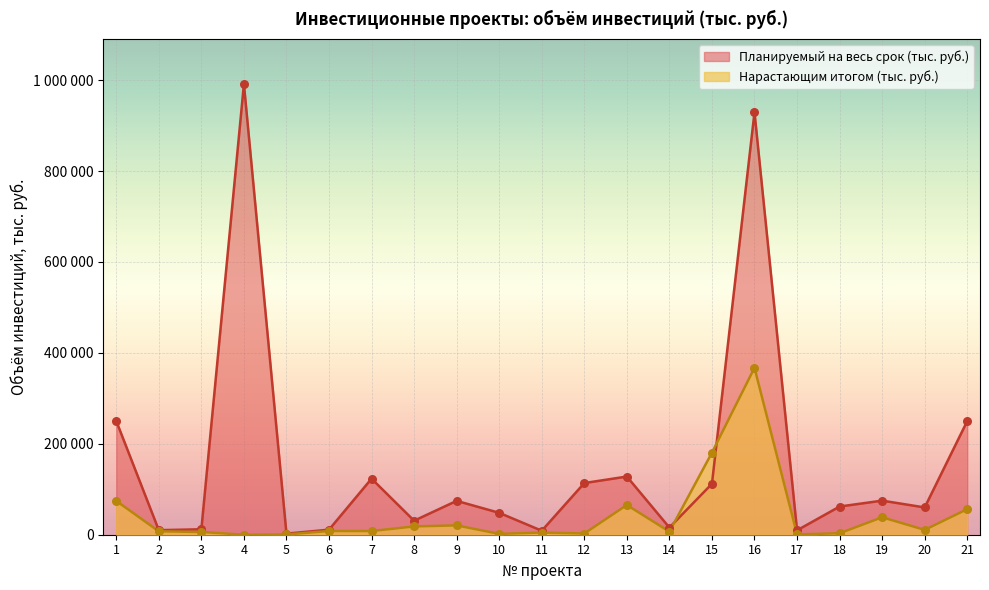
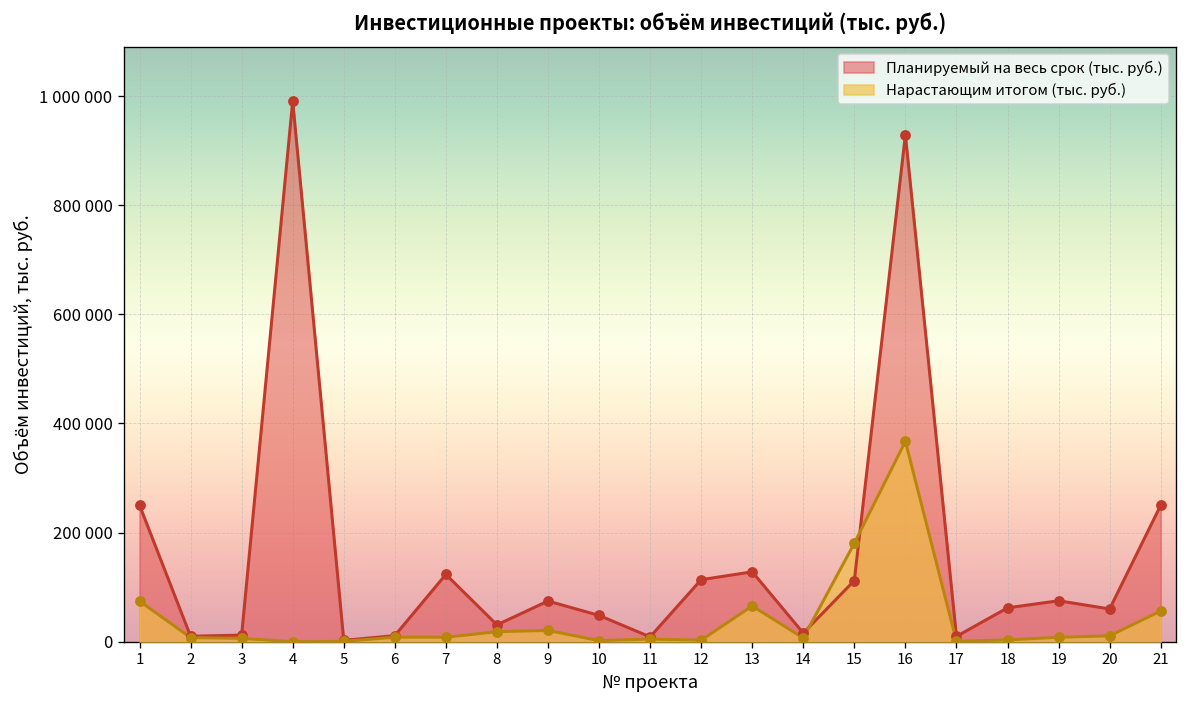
Нарастающим итогом (тыс. руб.), 19: 40000 -> 10000
